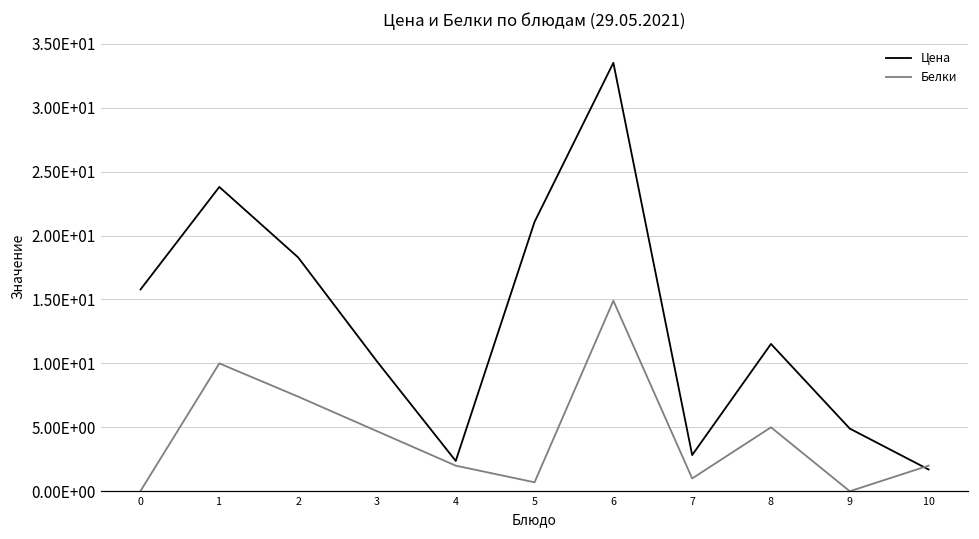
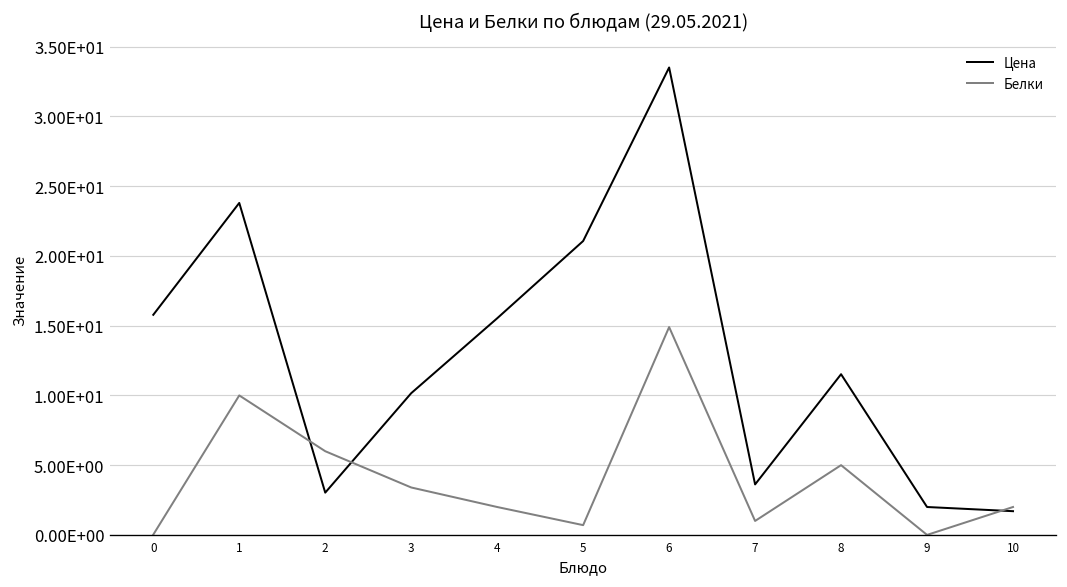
Цена, 2: 18.3 -> 3.0
Белки, 2: 7.4 -> 6.0
Белки, 3: 4.7 -> 3.4
Цена, 4: 2.4 -> 15.5
Цена, 7: 2.8 -> 3.6
Цена, 9: 4.9 -> 2.0
